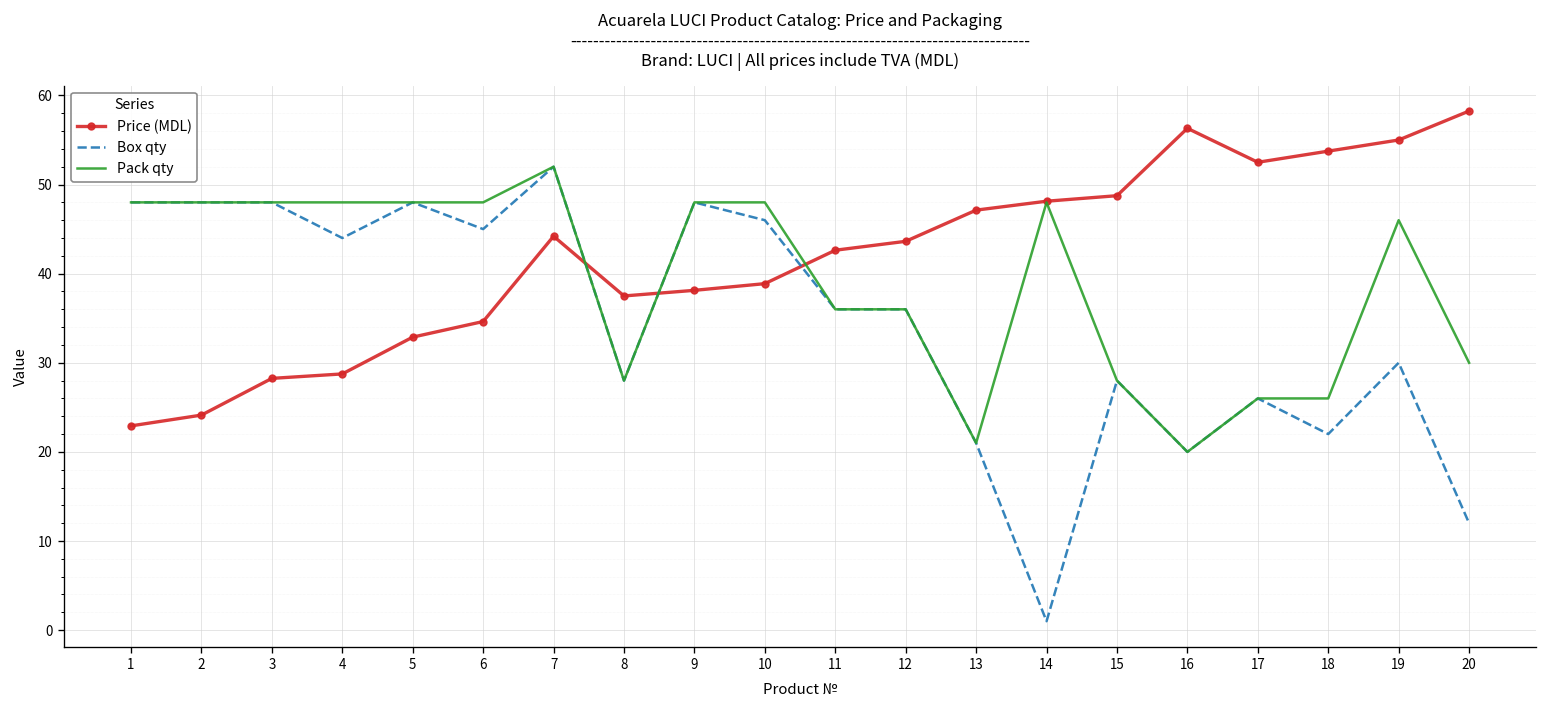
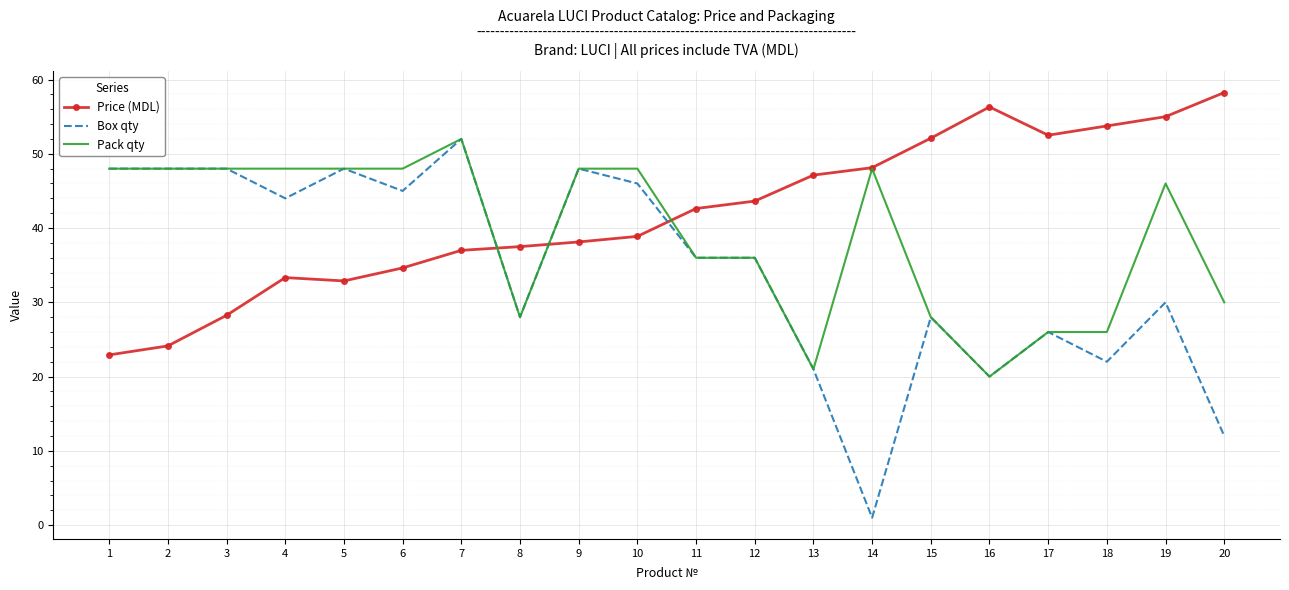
Price (MDL), 4: 29 -> 33
Price (MDL), 7: 44 -> 37
Price (MDL), 15: 49 -> 52
